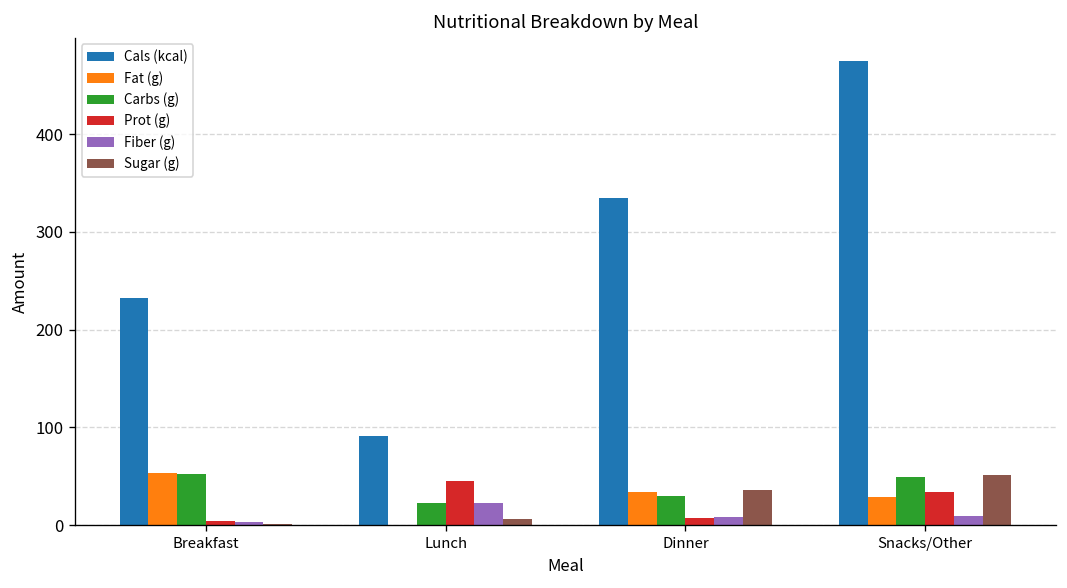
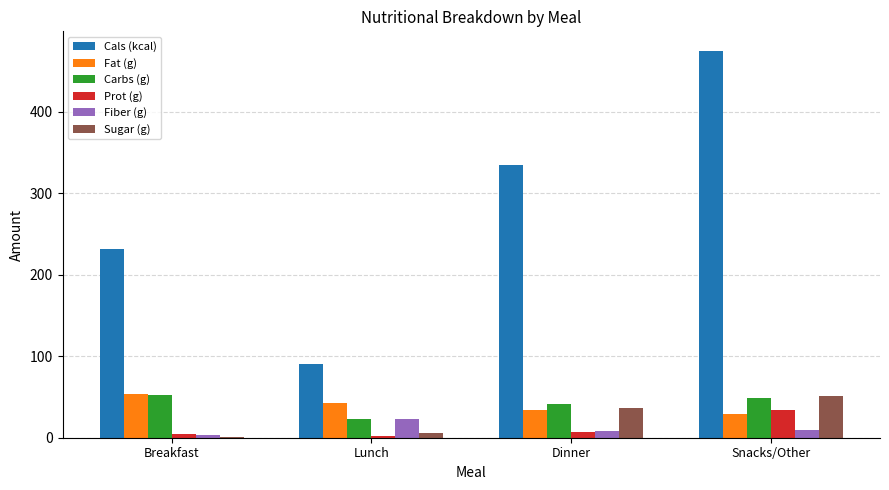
Fat (g), Lunch: 0 -> 40
Prot (g), Lunch: 50 -> 0
Carbs (g), Dinner: 30 -> 40
